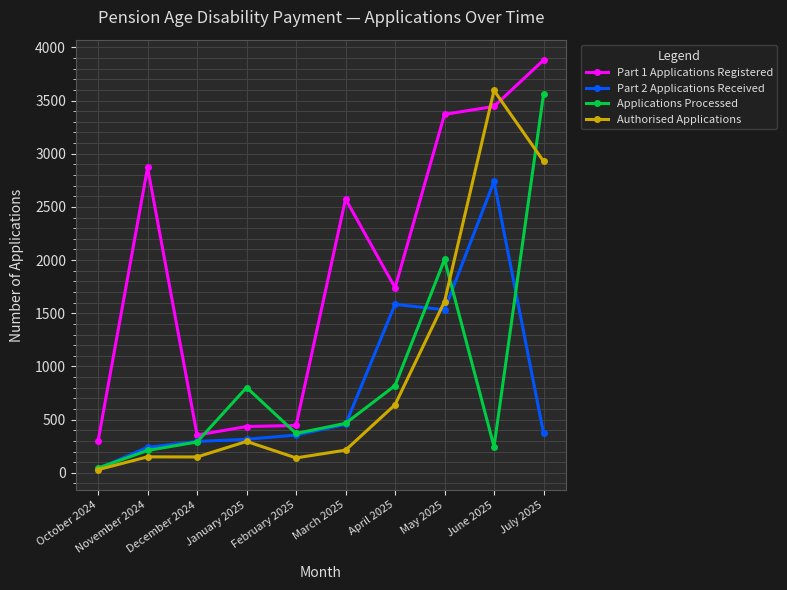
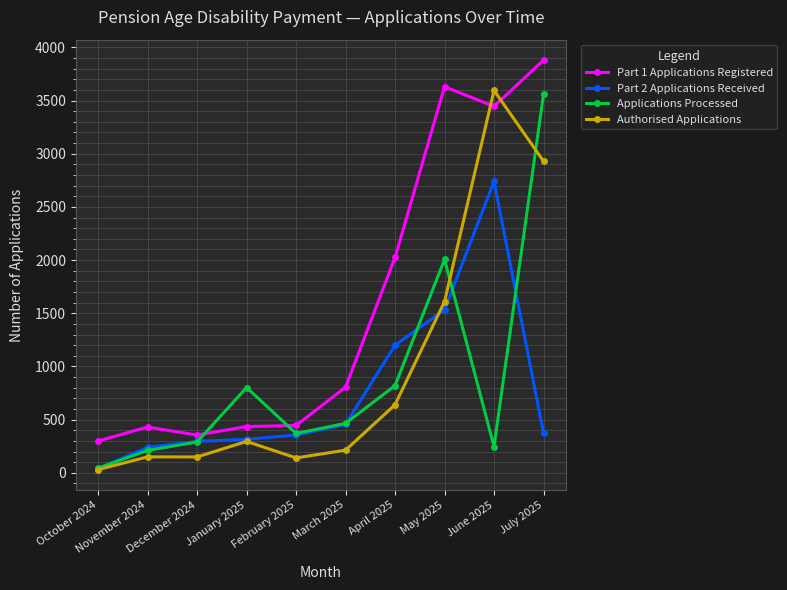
Part 1 Applications Registered, November 2024: 2870 -> 430
Part 1 Applications Registered, March 2025: 2580 -> 810
Part 1 Applications Registered, April 2025: 1740 -> 2030
Part 2 Applications Received, April 2025: 1580 -> 1200
Part 1 Applications Registered, May 2025: 3370 -> 3630
